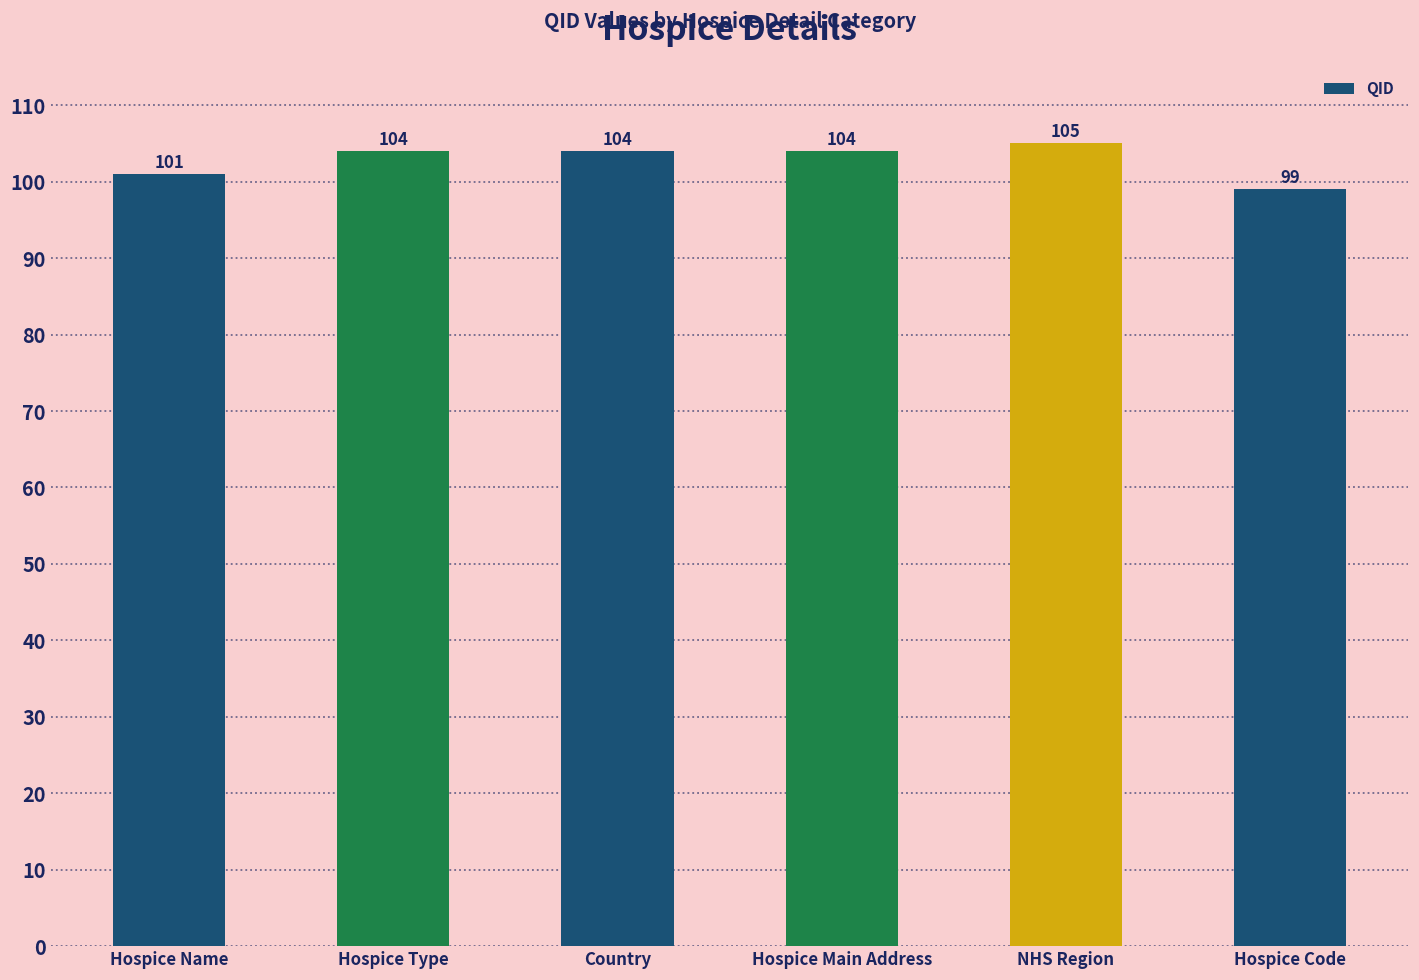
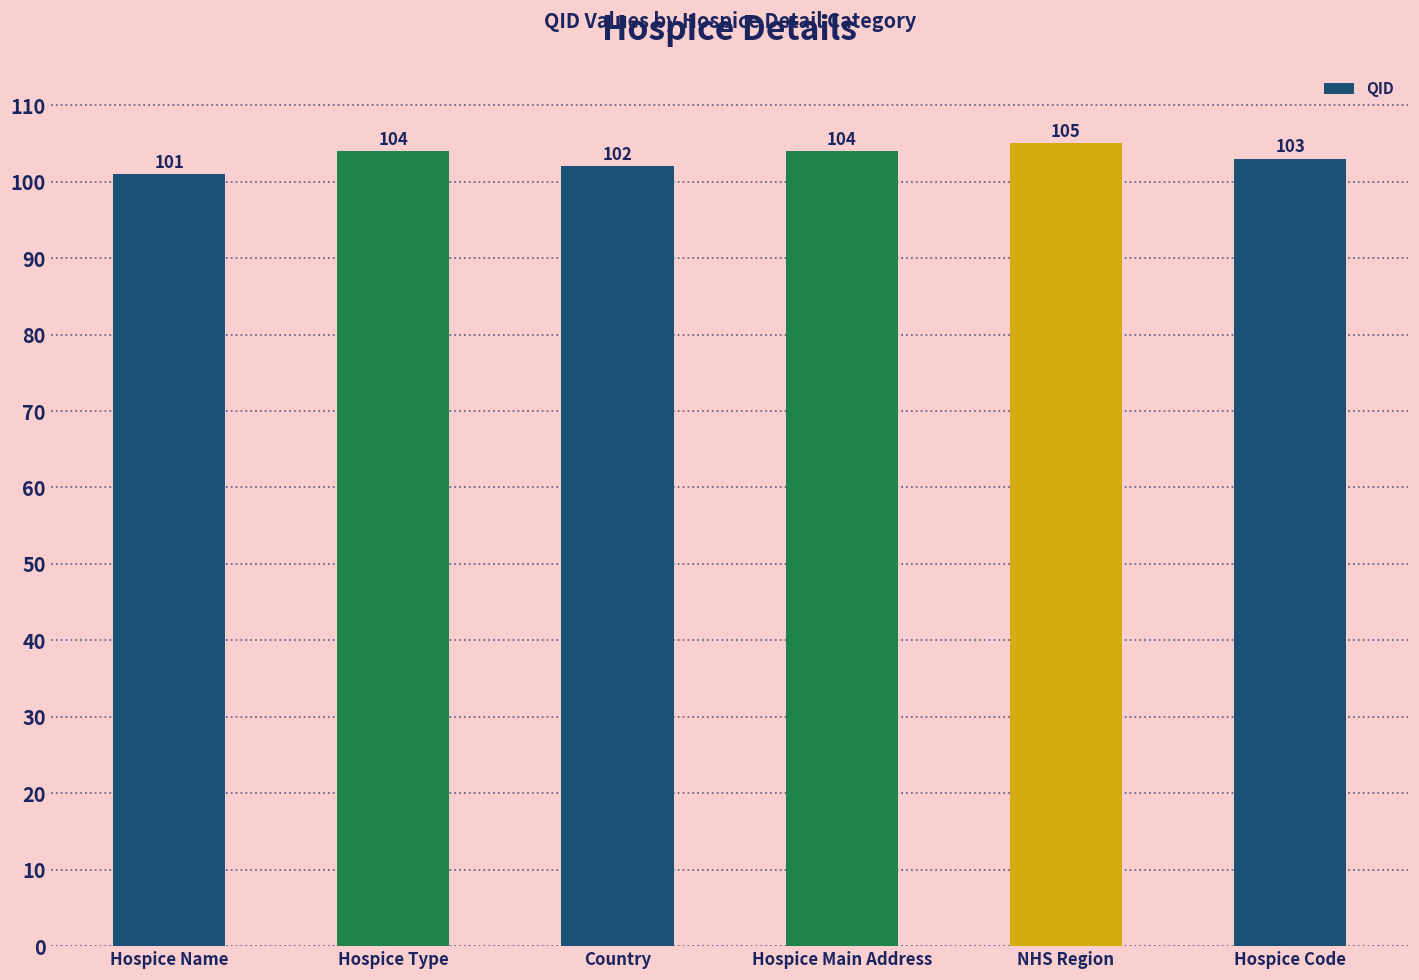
Country: 104 -> 102
Hospice Code: 99 -> 103
